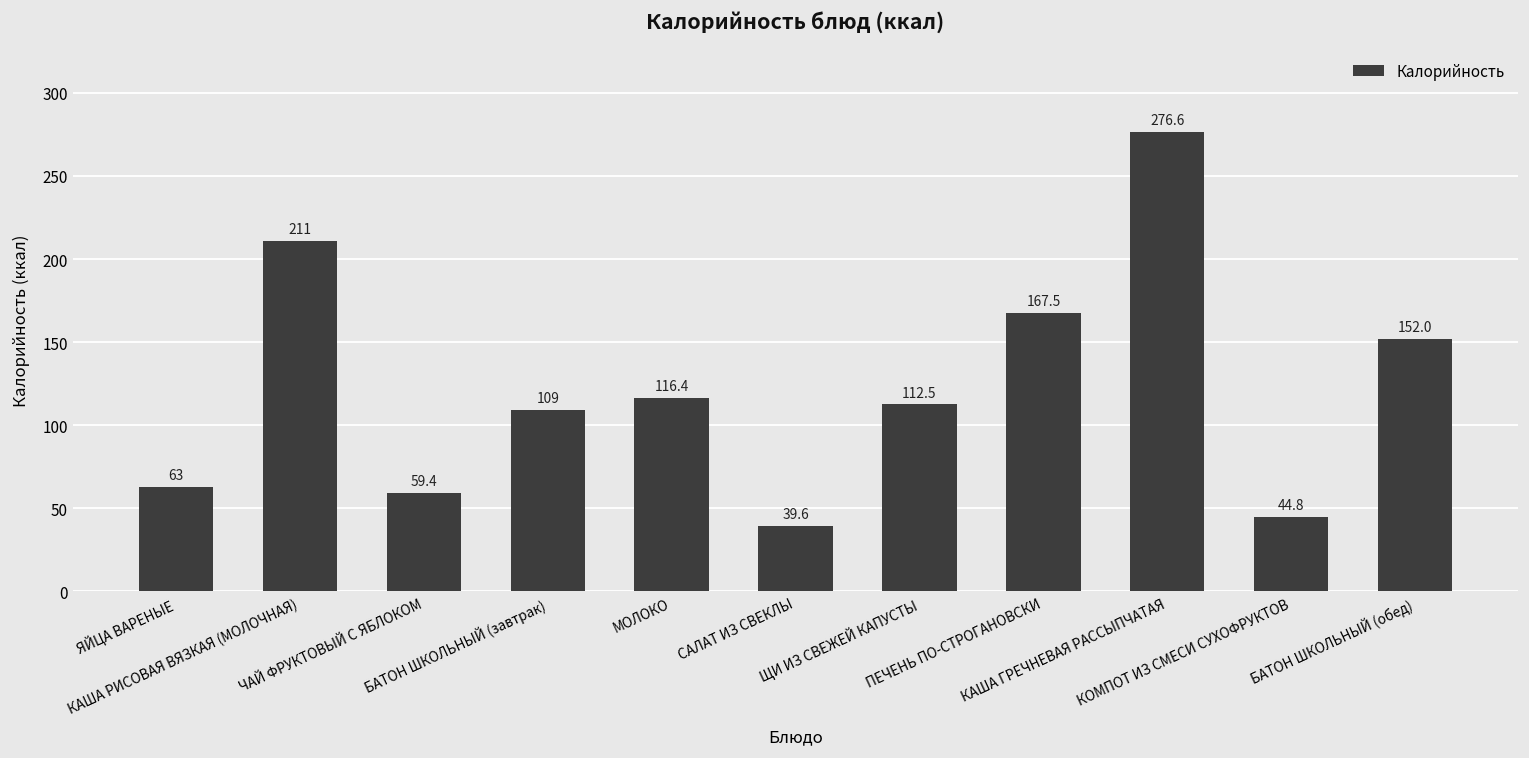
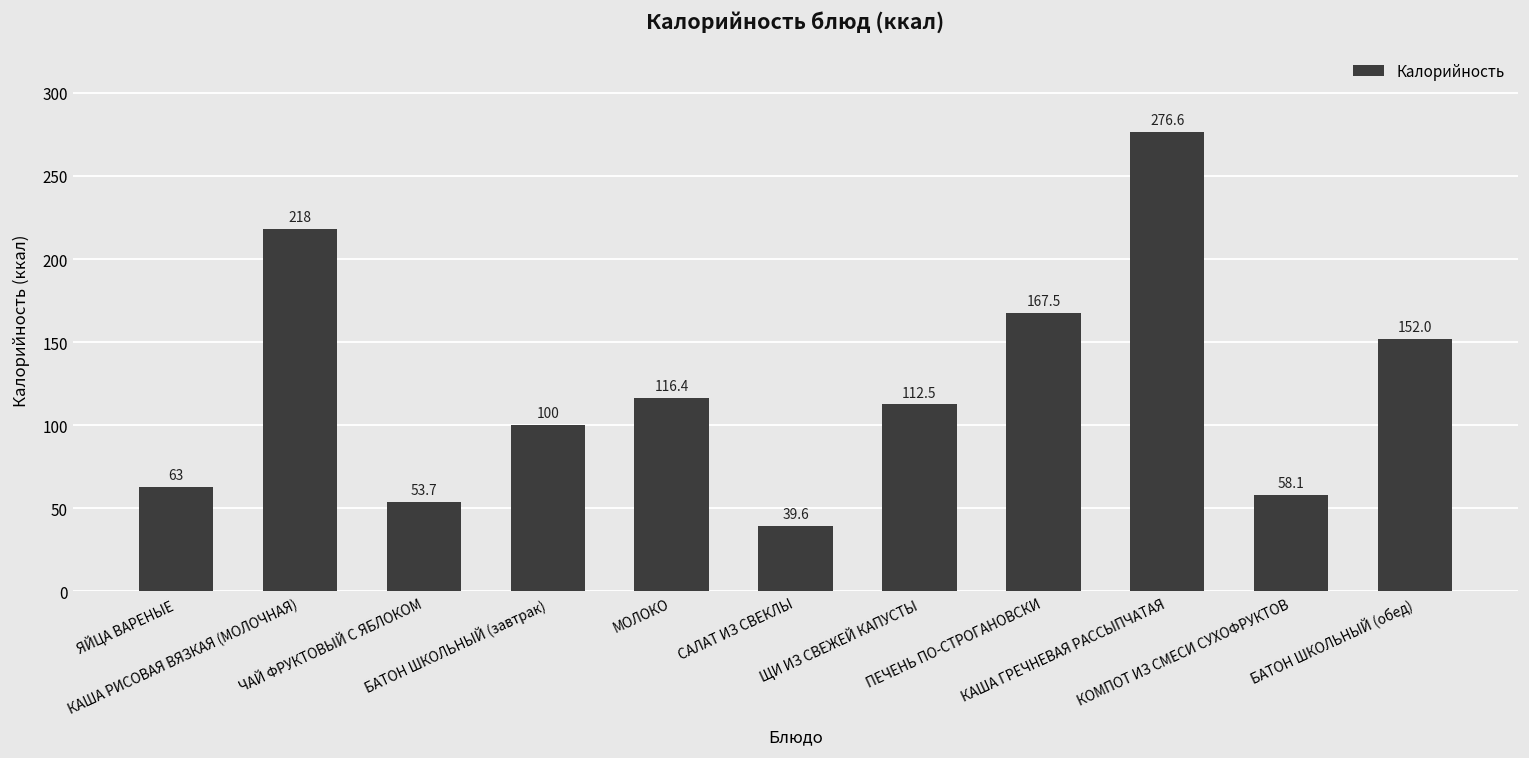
КАША РИСОВАЯ ВЯЗКАЯ (МОЛОЧНАЯ): 211 -> 218
ЧАЙ ФРУКТОВЫЙ С ЯБЛОКОМ: 59.4 -> 53.7
БАТОН ШКОЛЬНЫЙ (завтрак): 109 -> 100
КОМПОТ ИЗ СМЕСИ СУХОФРУКТОВ: 44.8 -> 58.1
